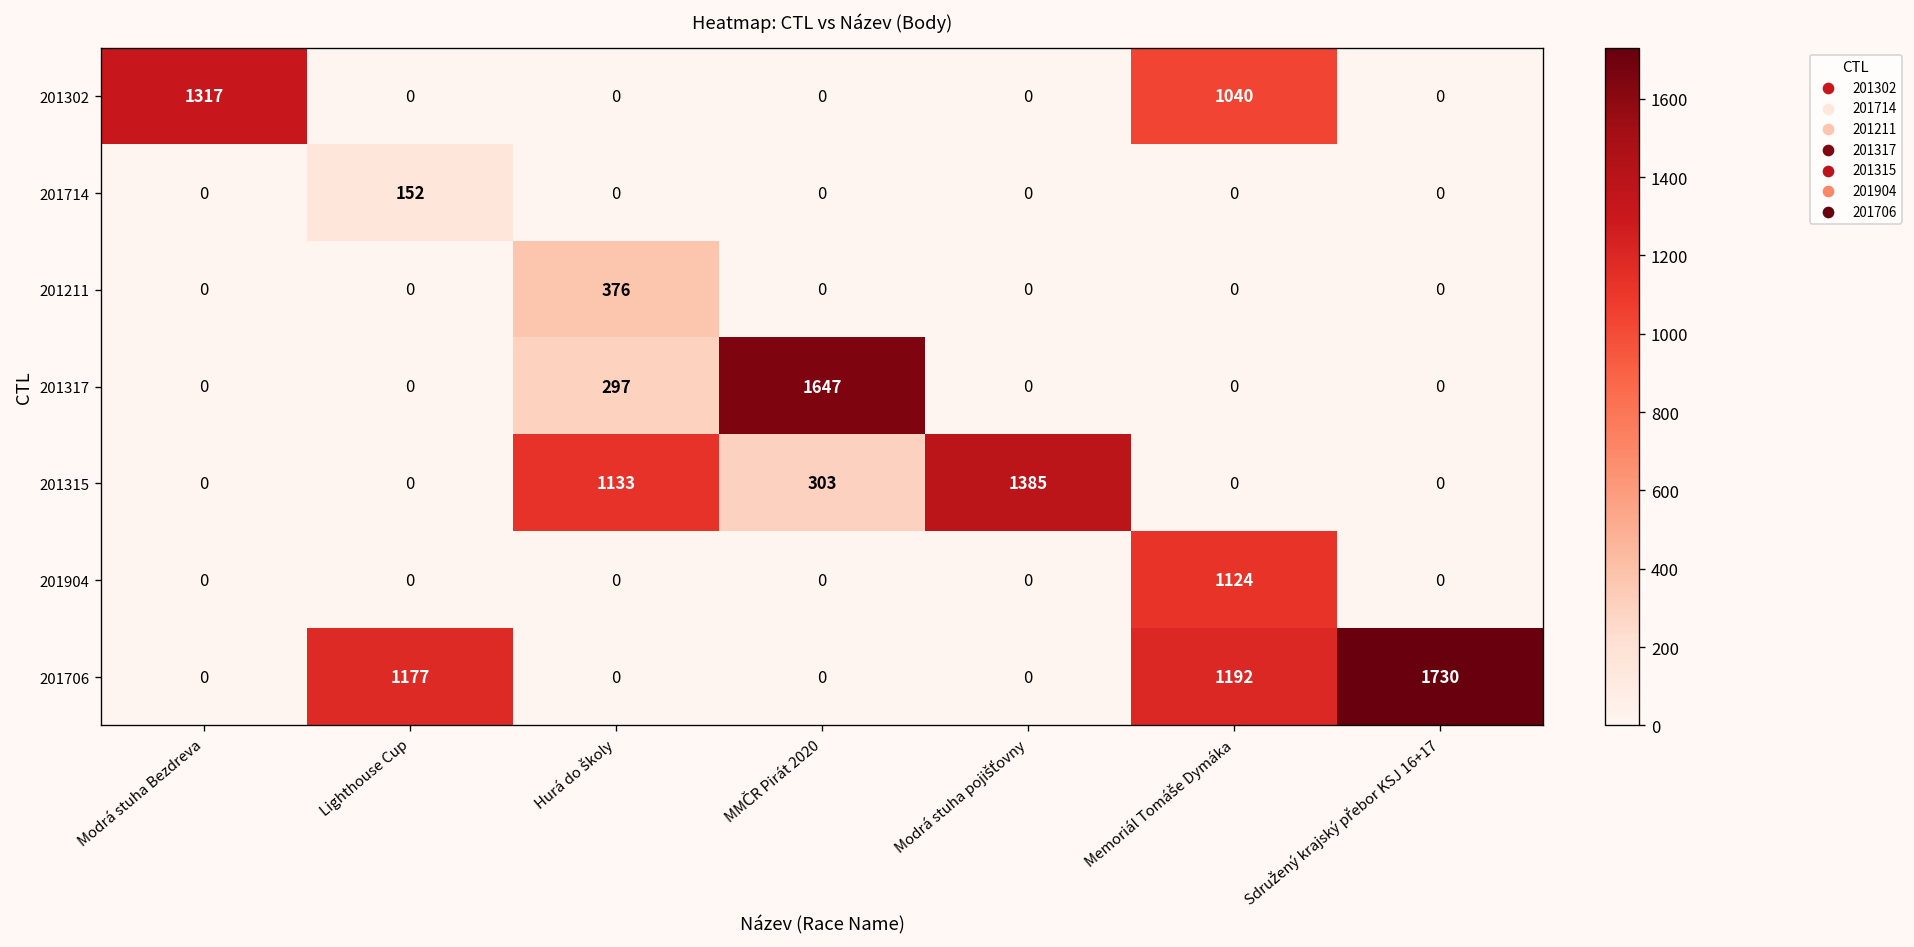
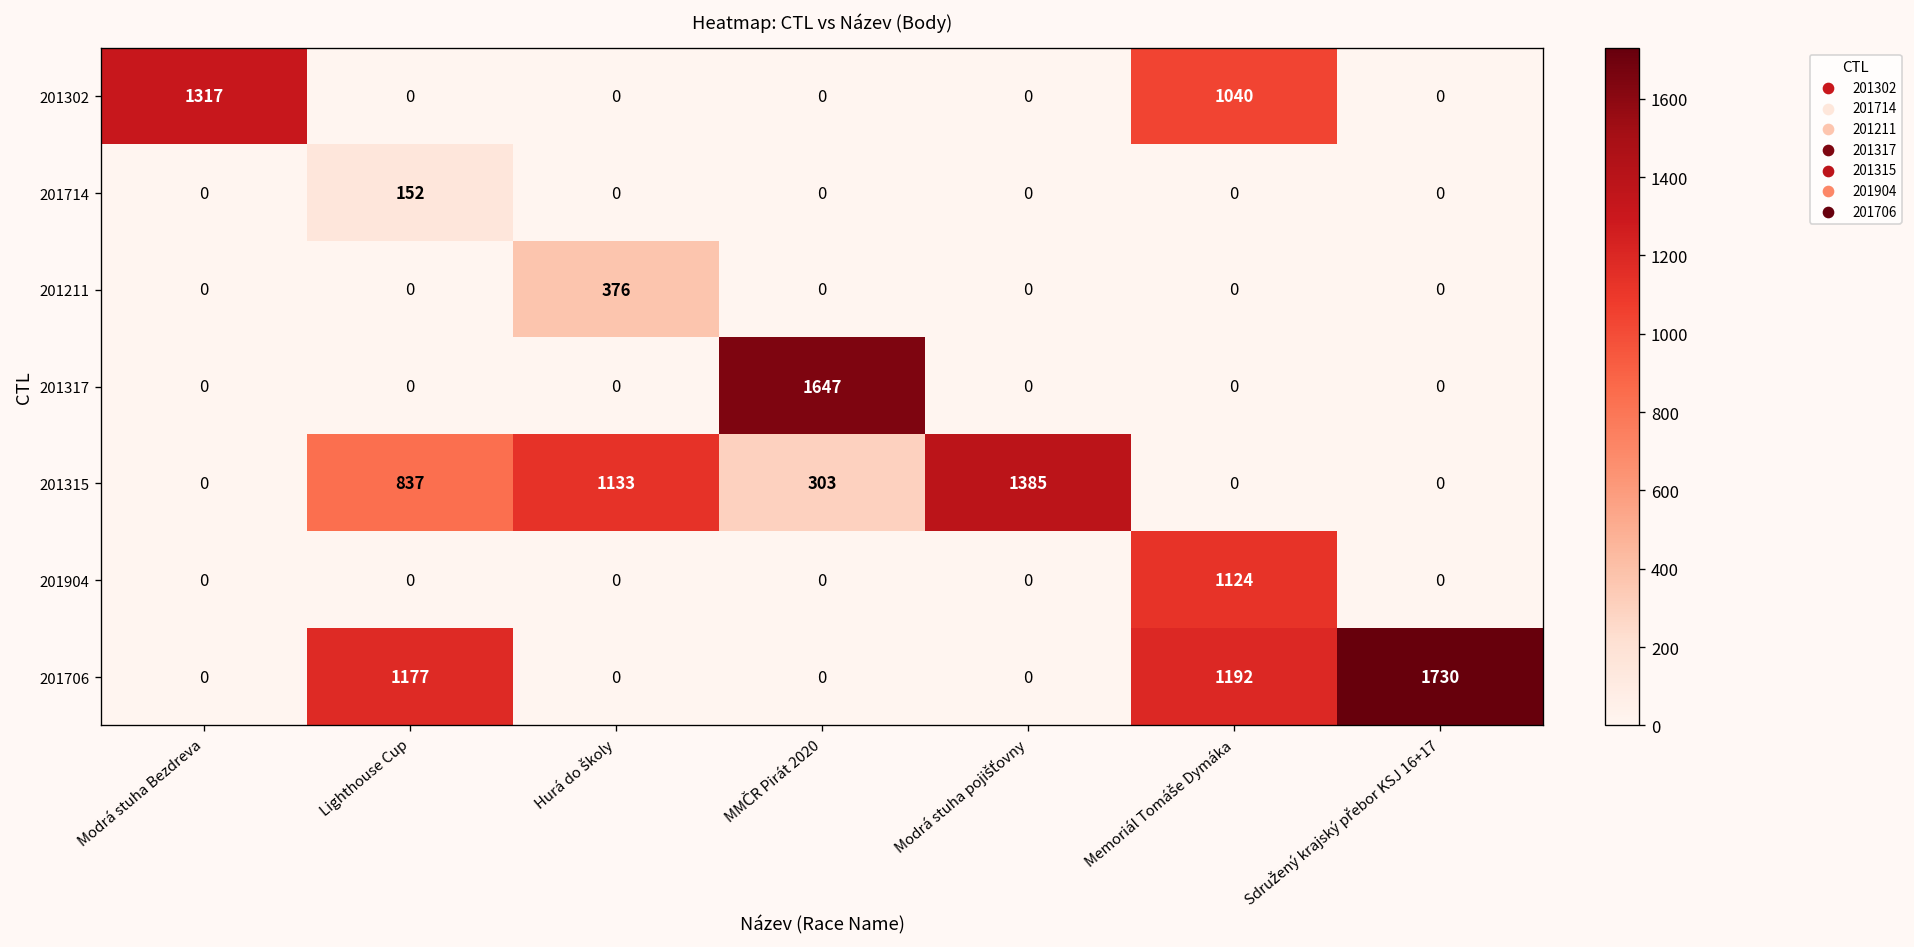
201317, Hurá do školy: 297 -> 0
201315, Lighthouse Cup: 0 -> 837
